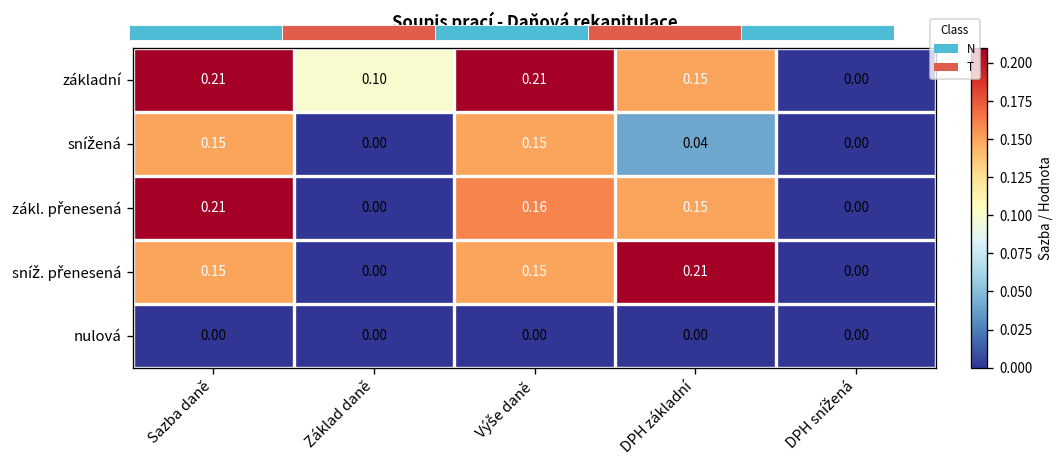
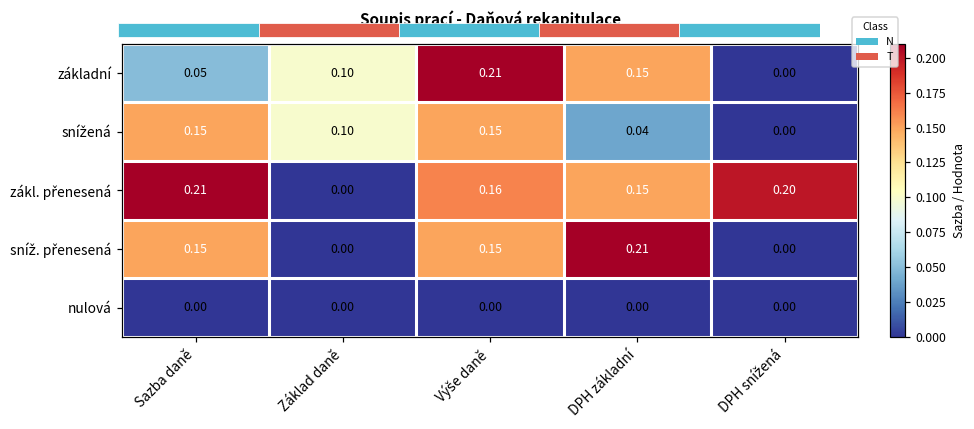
Soupis prací - Daňová rekapitulace, základní, Sazba daně: 0.21 -> 0.05
Soupis prací - Daňová rekapitulace, snížená, Základ daně: 0.00 -> 0.10
Soupis prací - Daňová rekapitulace, zákl. přenesená, DPH snížená: 0.00 -> 0.20
